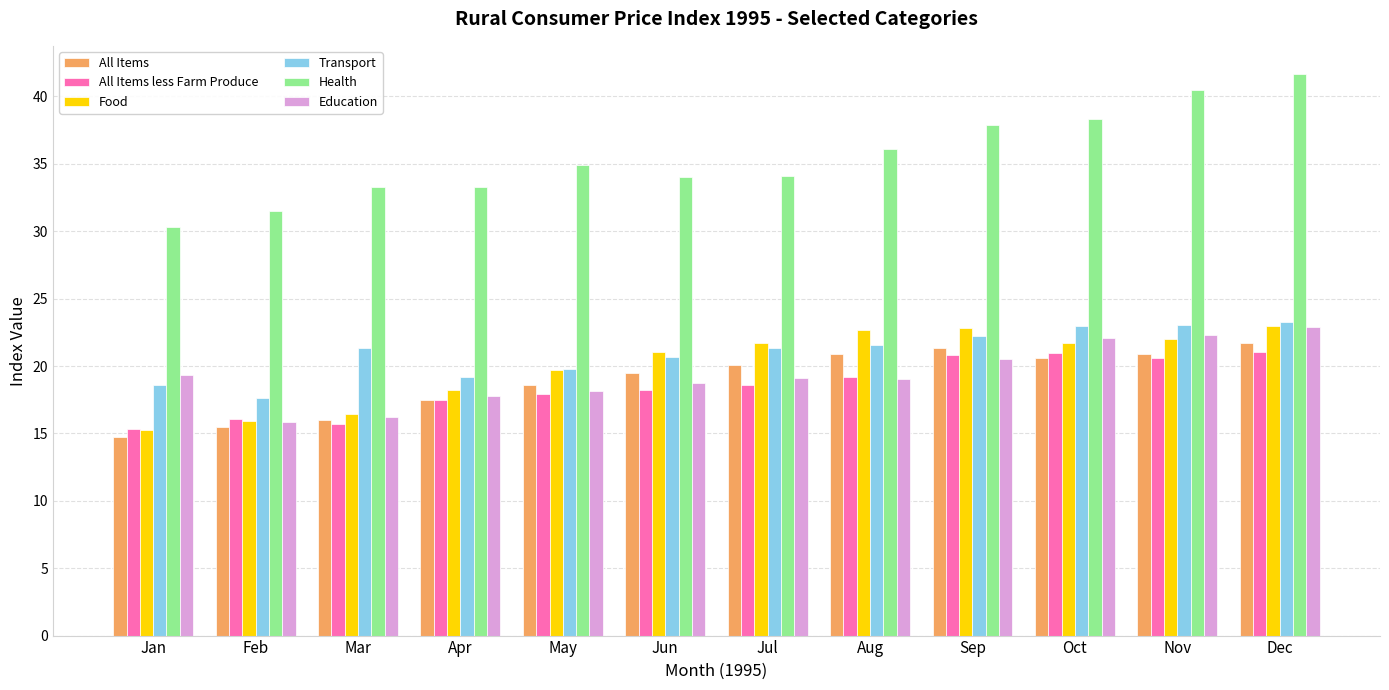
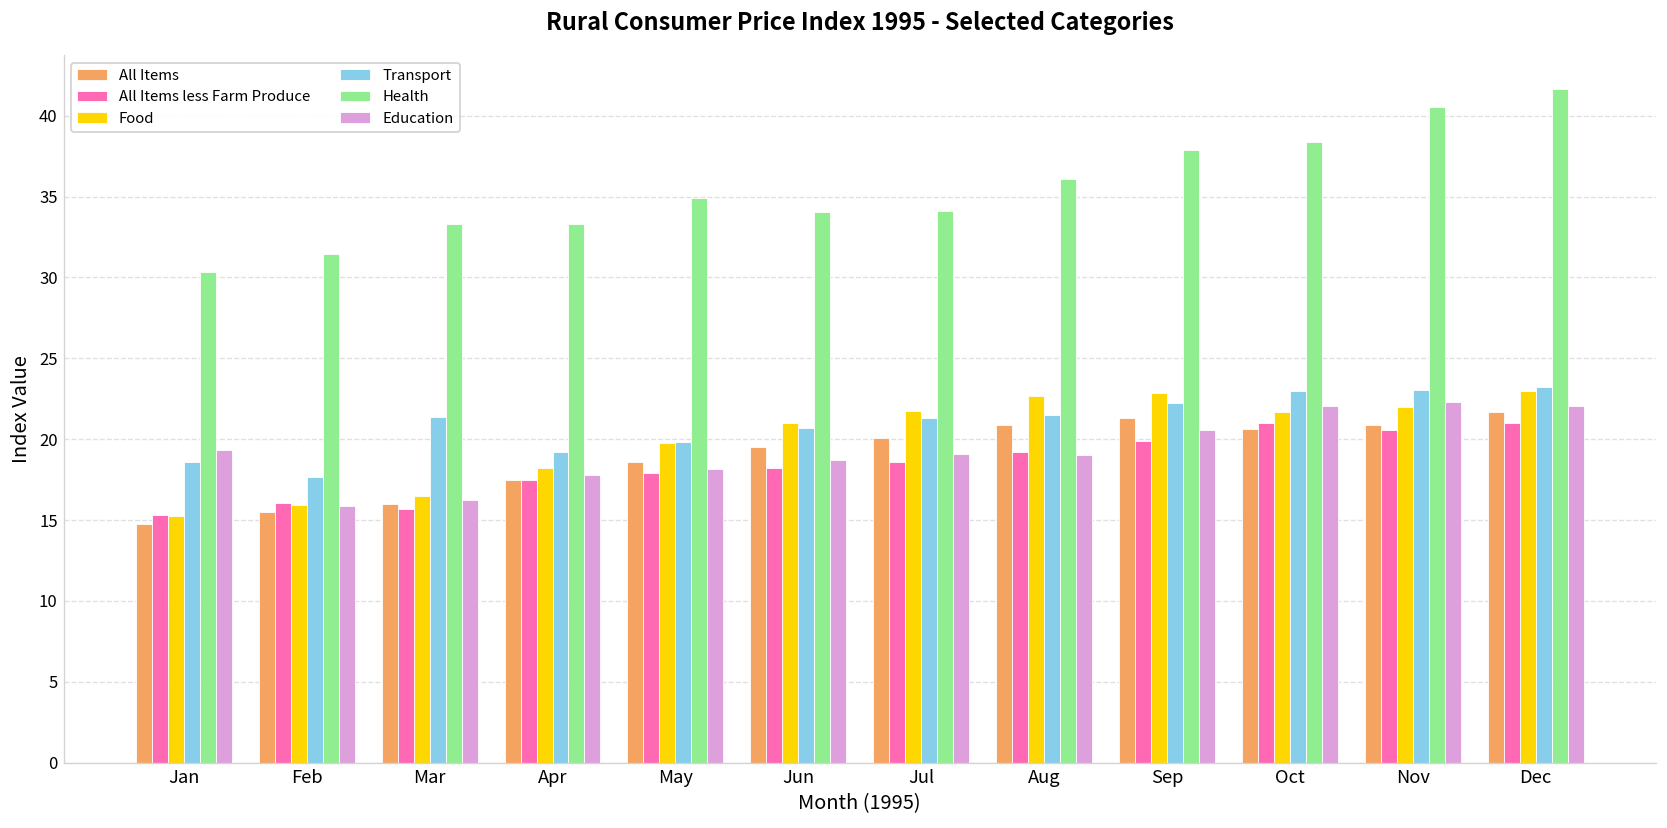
All Items less Farm Produce, Sep: 20.8 -> 19.9
Education, Dec: 22.9 -> 22.1
